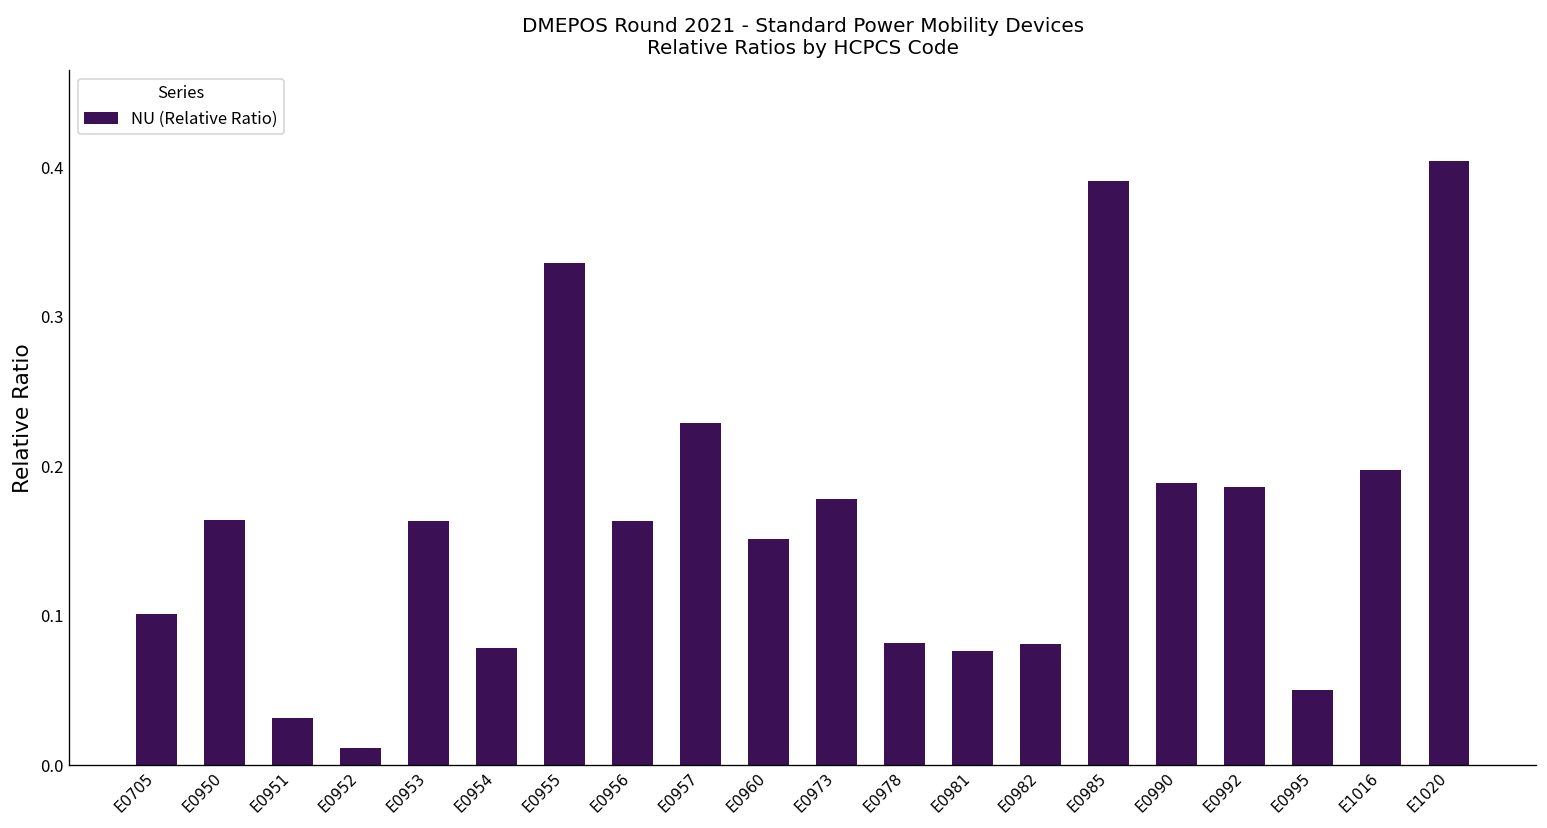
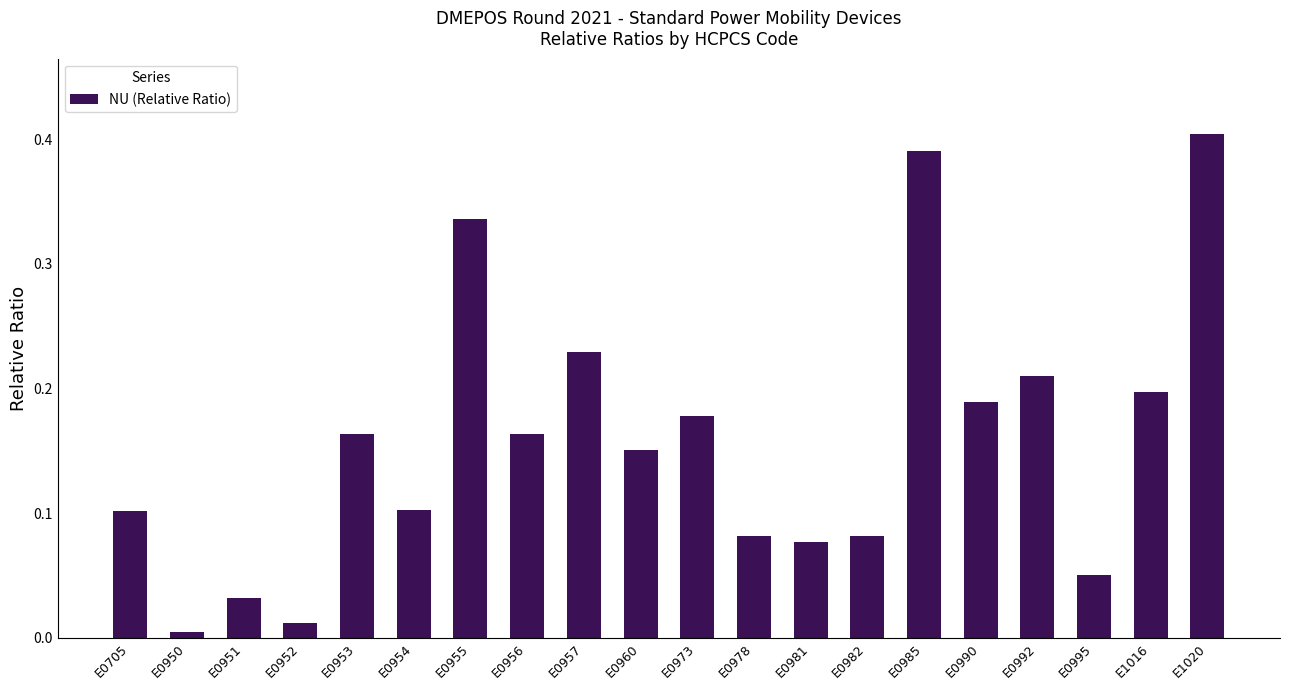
E0950: 0.164 -> 0.005
E0954: 0.079 -> 0.103
E0992: 0.186 -> 0.210
